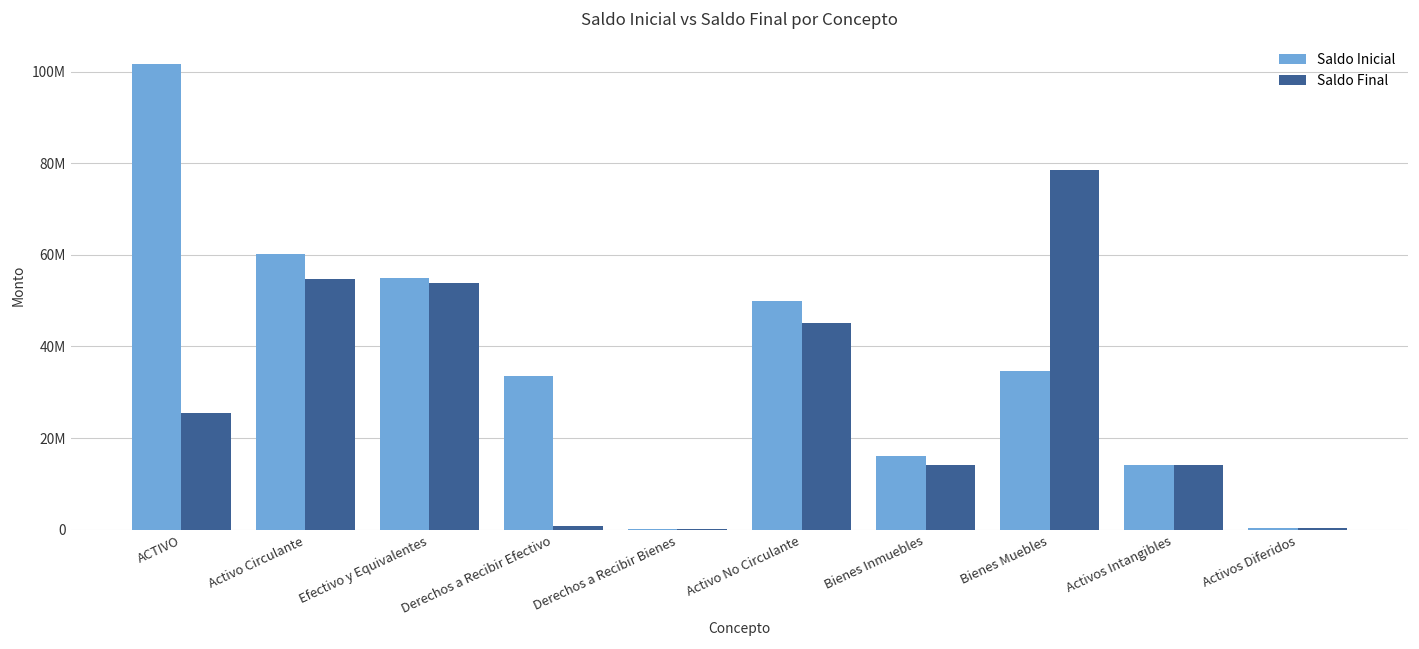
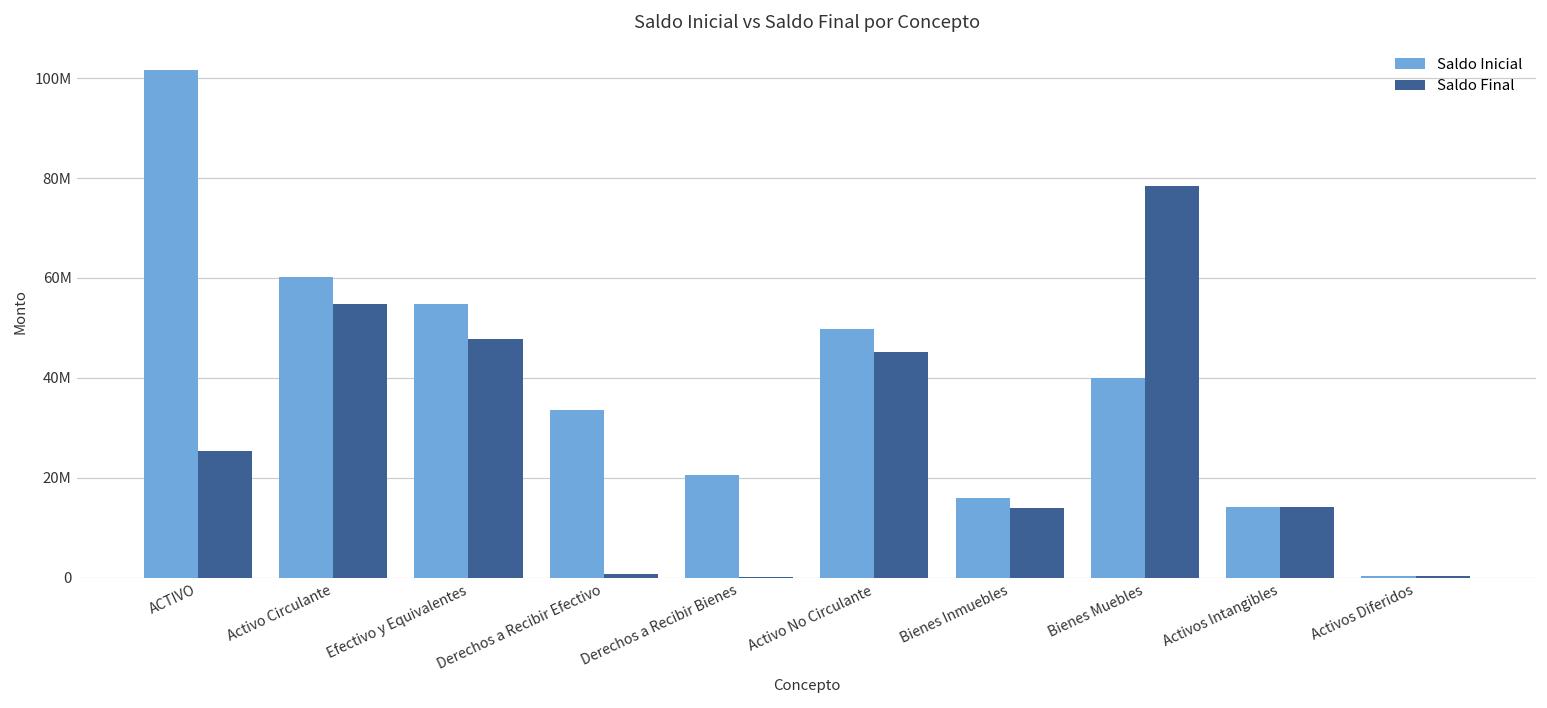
Saldo Final, Efectivo y Equivalentes: 54000000 -> 48000000
Saldo Inicial, Derechos a Recibir Bienes: 0 -> 21000000
Saldo Inicial, Bienes Muebles: 35000000 -> 40000000
